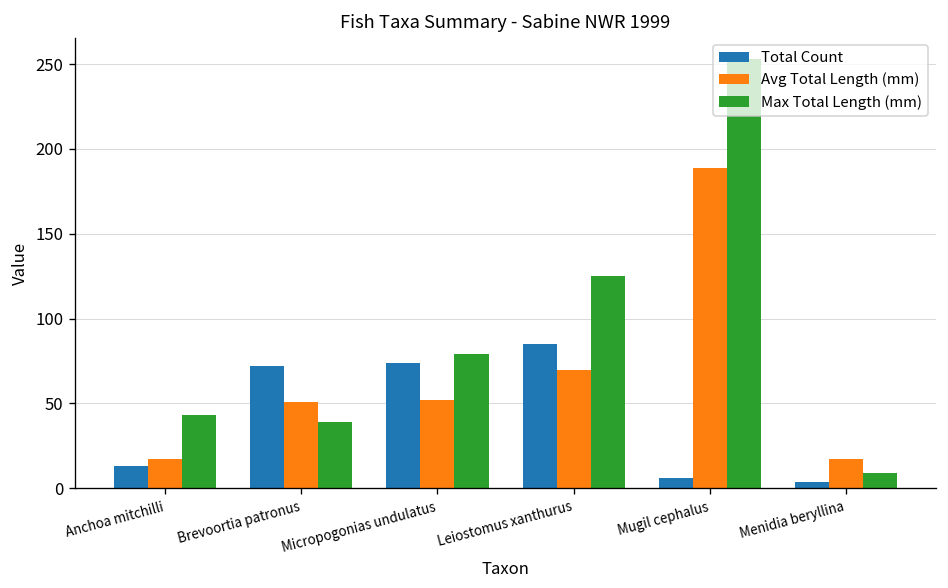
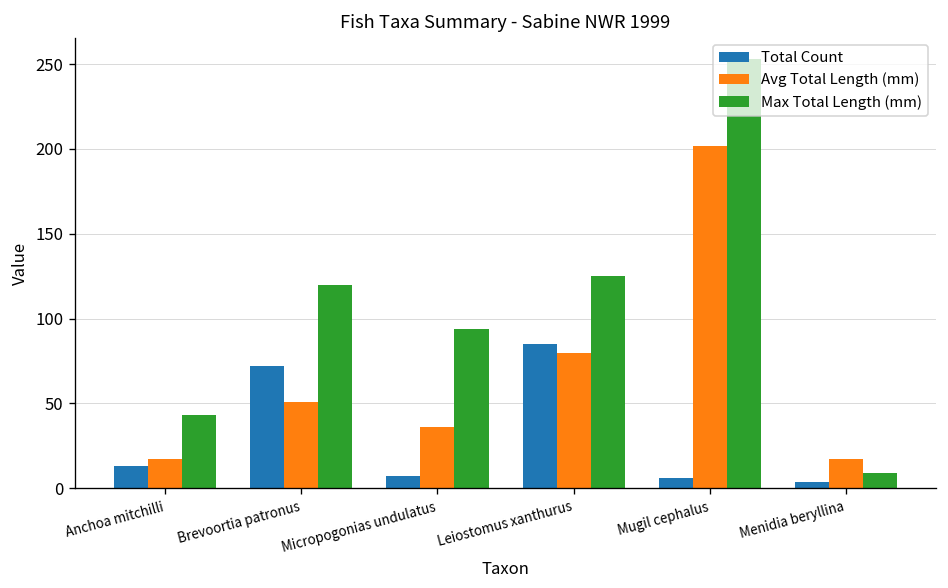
Max Total Length (mm), Brevoortia patronus: 39 -> 120
Total Count, Micropogonias undulatus: 74 -> 7
Avg Total Length (mm), Micropogonias undulatus: 52 -> 36
Max Total Length (mm), Micropogonias undulatus: 79 -> 94
Avg Total Length (mm), Leiostomus xanthurus: 70 -> 80
Avg Total Length (mm), Mugil cephalus: 189 -> 202
